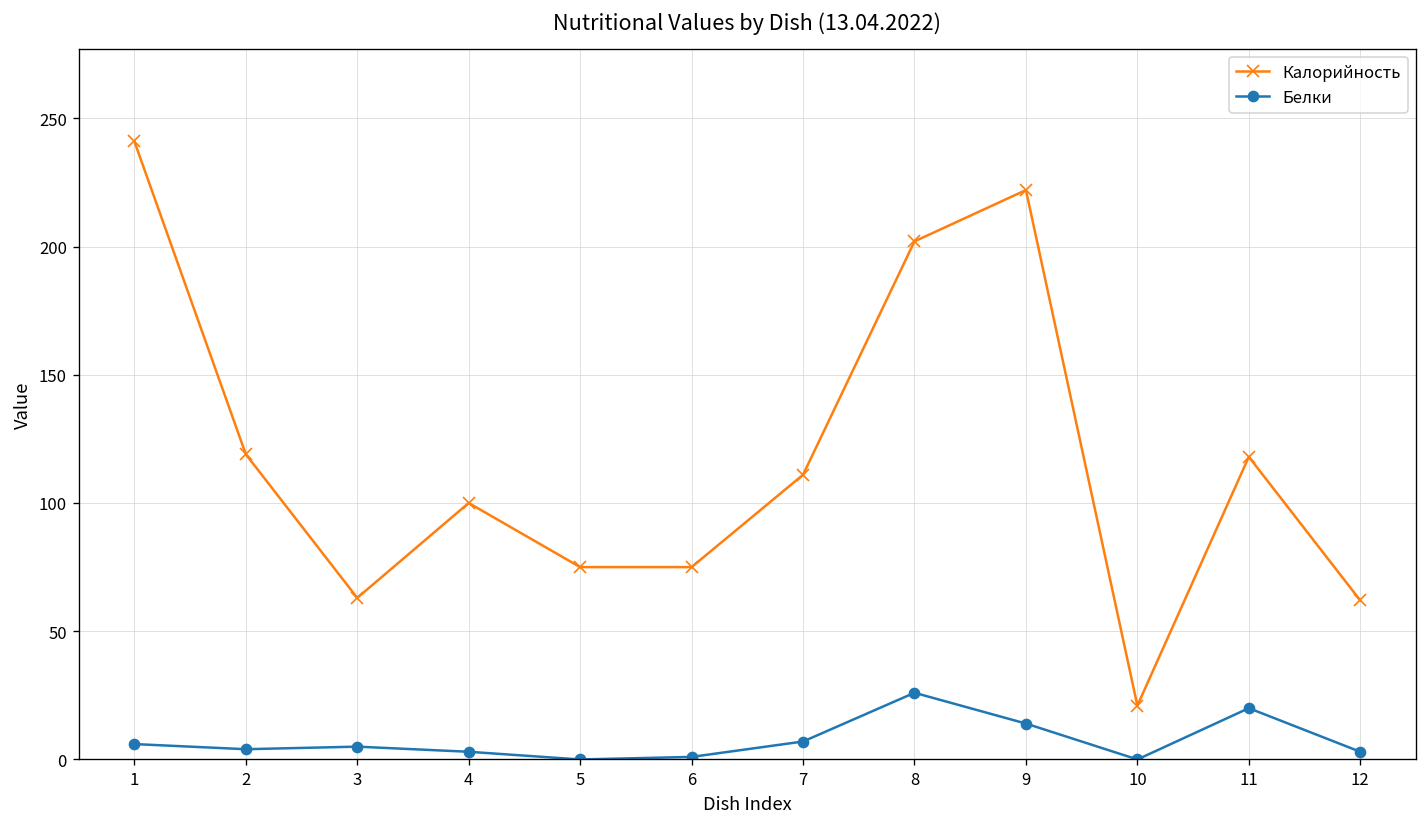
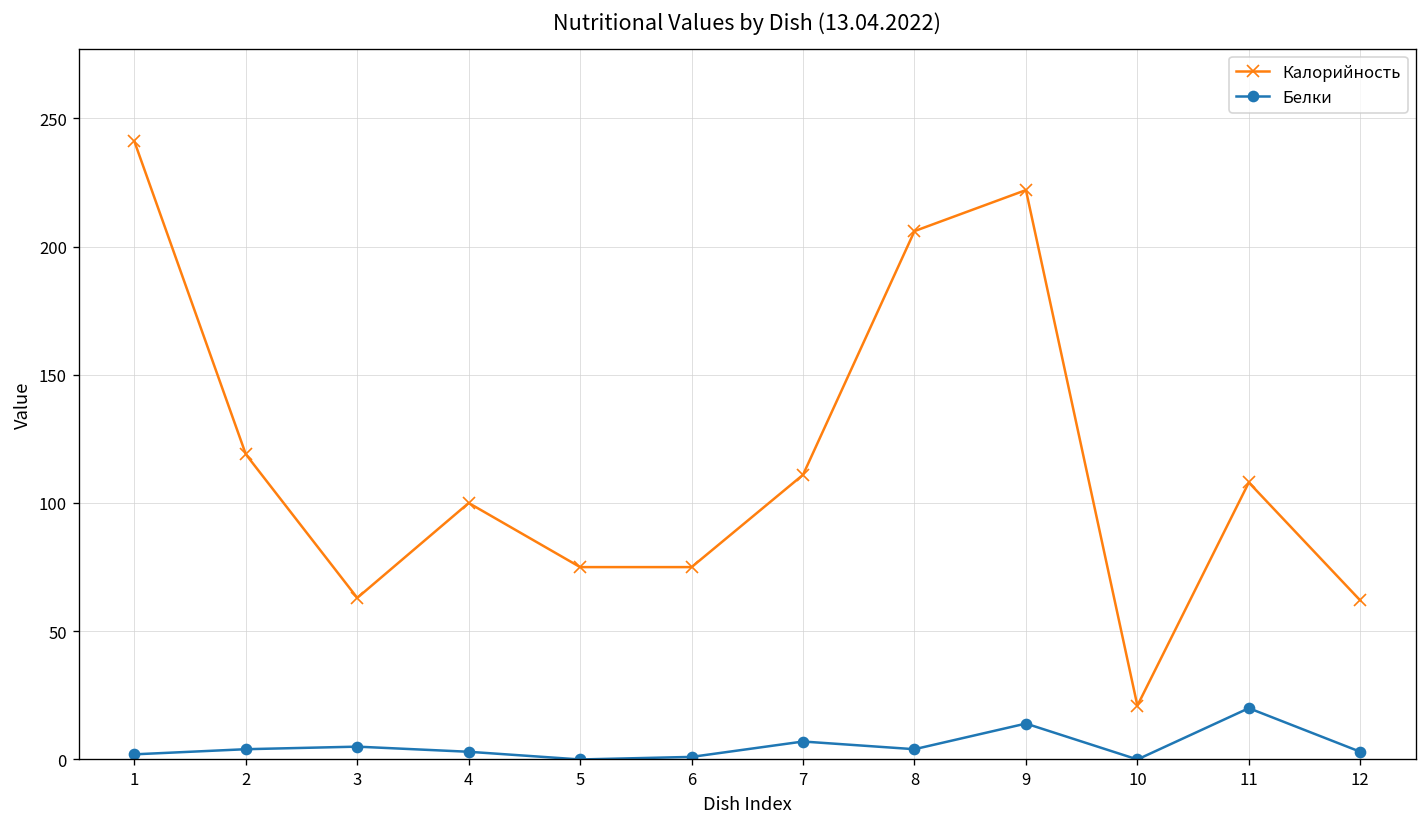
Белки, 1: 6 -> 2
Калорийность, 8: 202 -> 206
Белки, 8: 26 -> 4
Калорийность, 11: 118 -> 108
